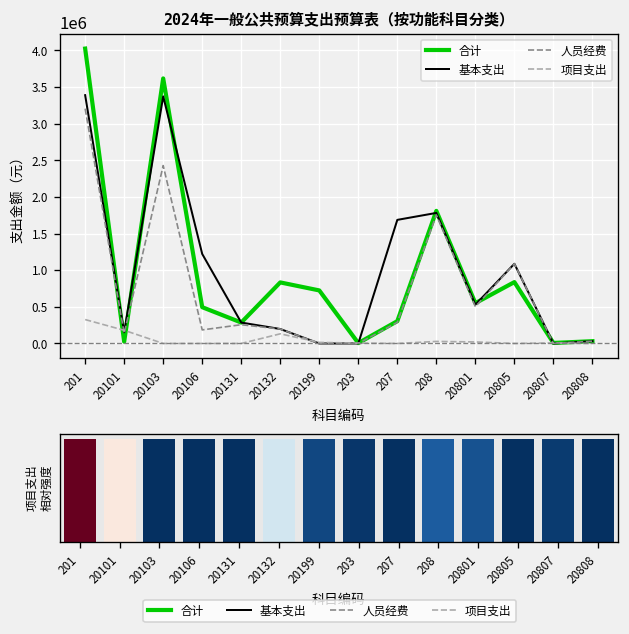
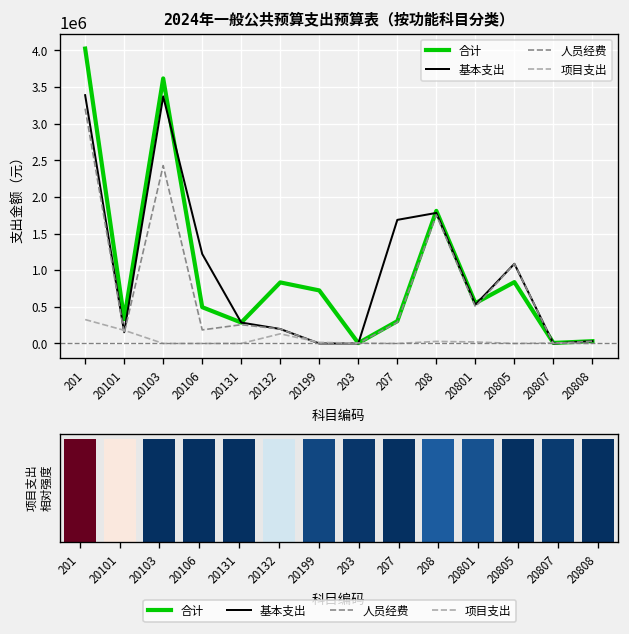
2024年一般公共预算支出预算表（按功能科目分类）, 合计, 20101: 0 -> 300000
